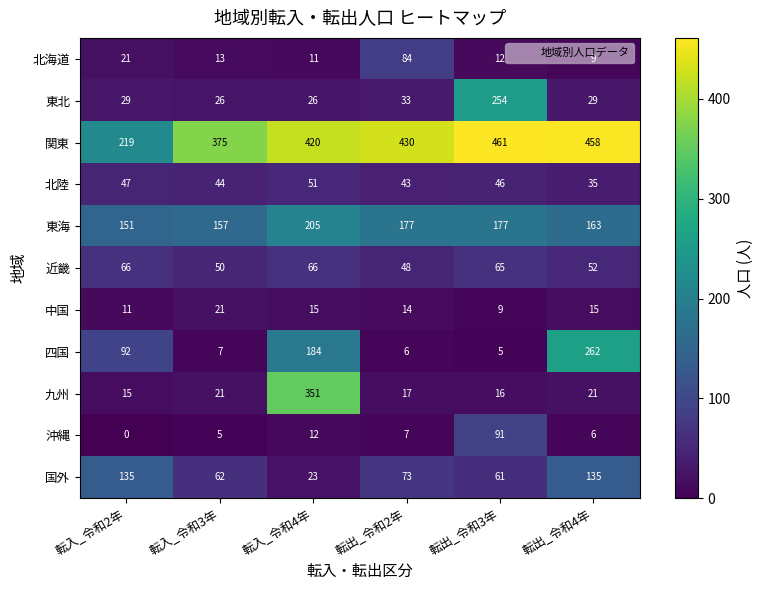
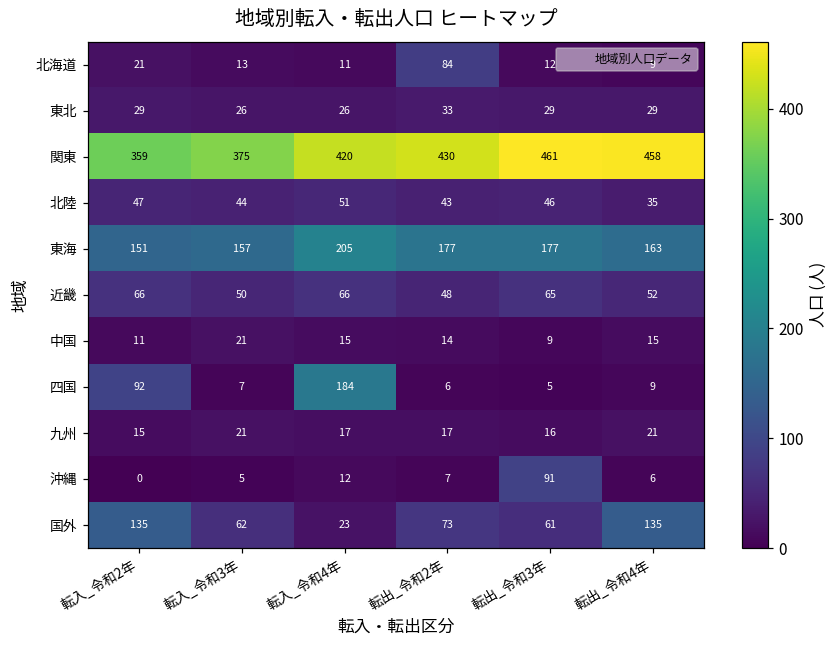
東北, 転出_令和3年: 254 -> 29
関東, 転入_令和2年: 219 -> 359
四国, 転出_令和4年: 262 -> 9
九州, 転入_令和4年: 351 -> 17
